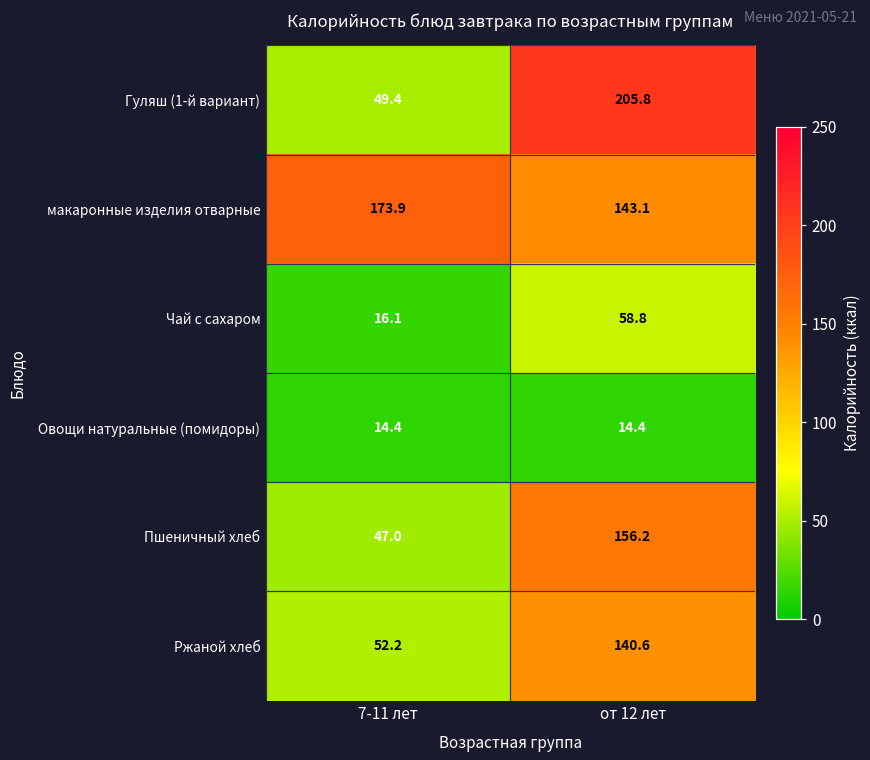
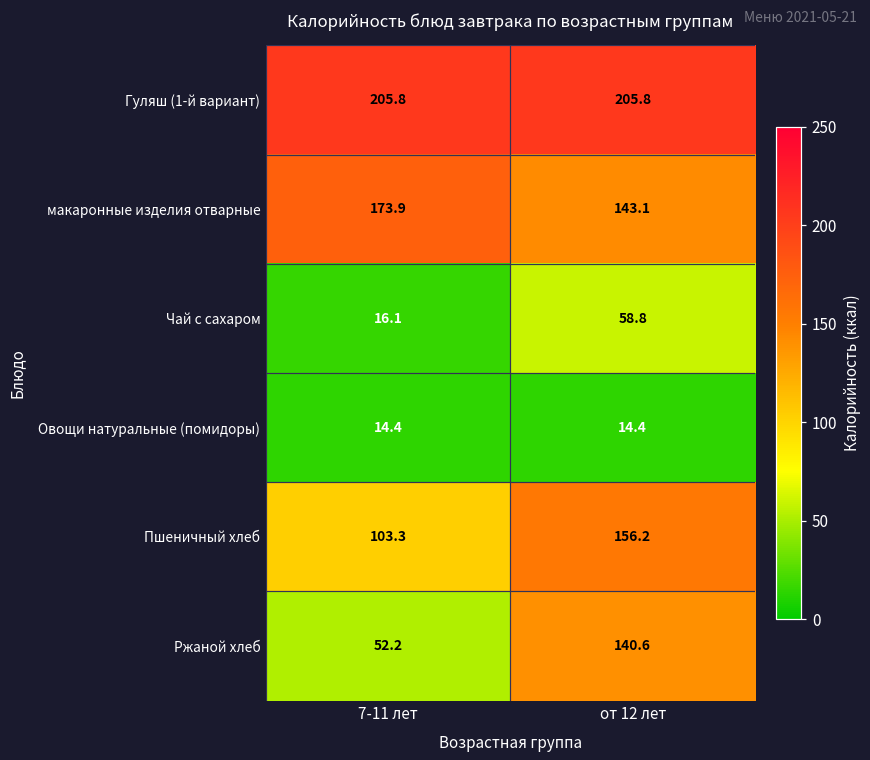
Гуляш (1-й вариант), 7-11 лет: 49.4 -> 205.8
Пшеничный хлеб, 7-11 лет: 47.0 -> 103.3
